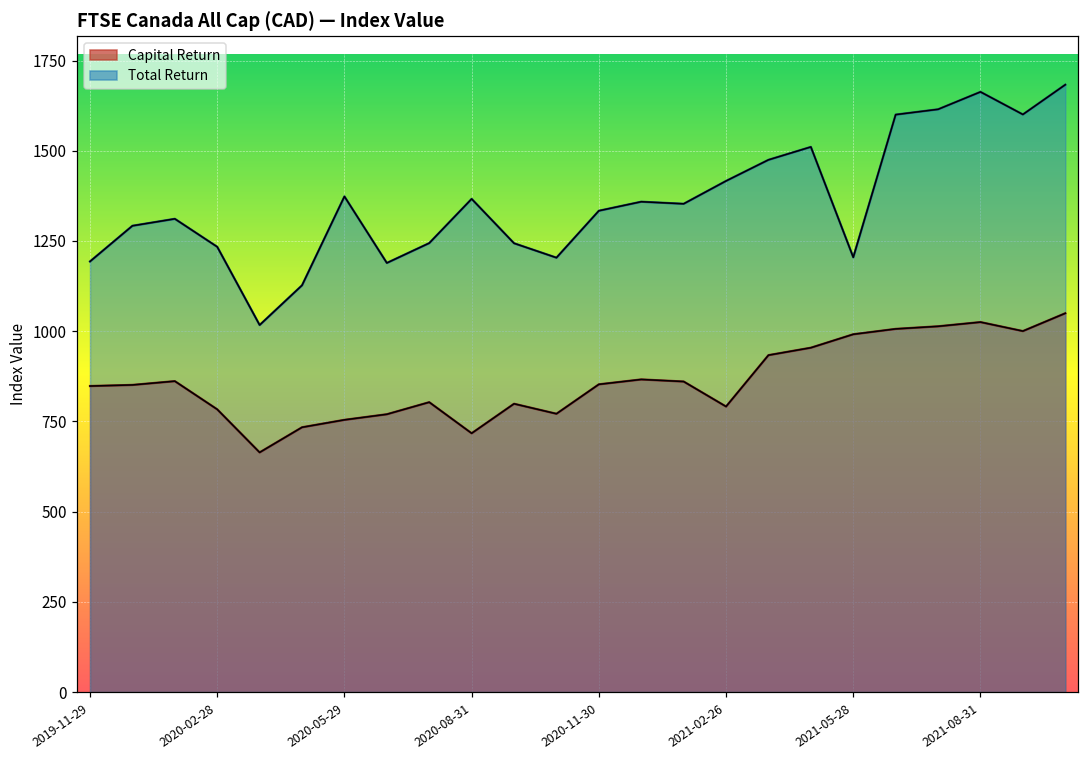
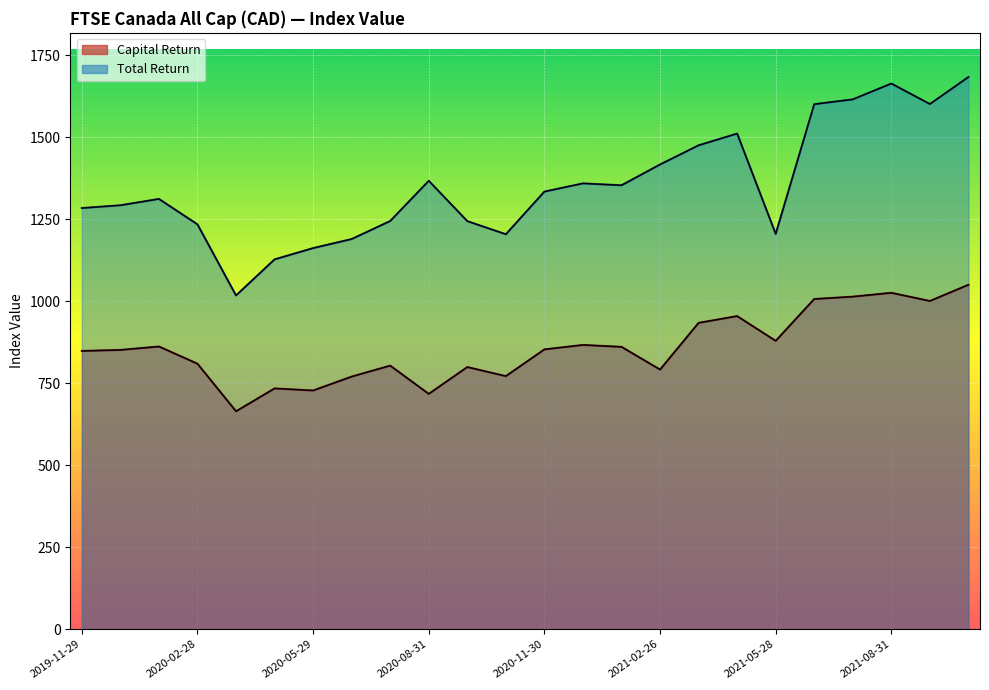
Total Return, 2019-11-29: 1190 -> 1280
Capital Return, 2020-02-28: 780 -> 810
Capital Return, 2020-05-29: 750 -> 730
Total Return, 2020-05-29: 1370 -> 1160
Capital Return, 2021-05-28: 990 -> 880
